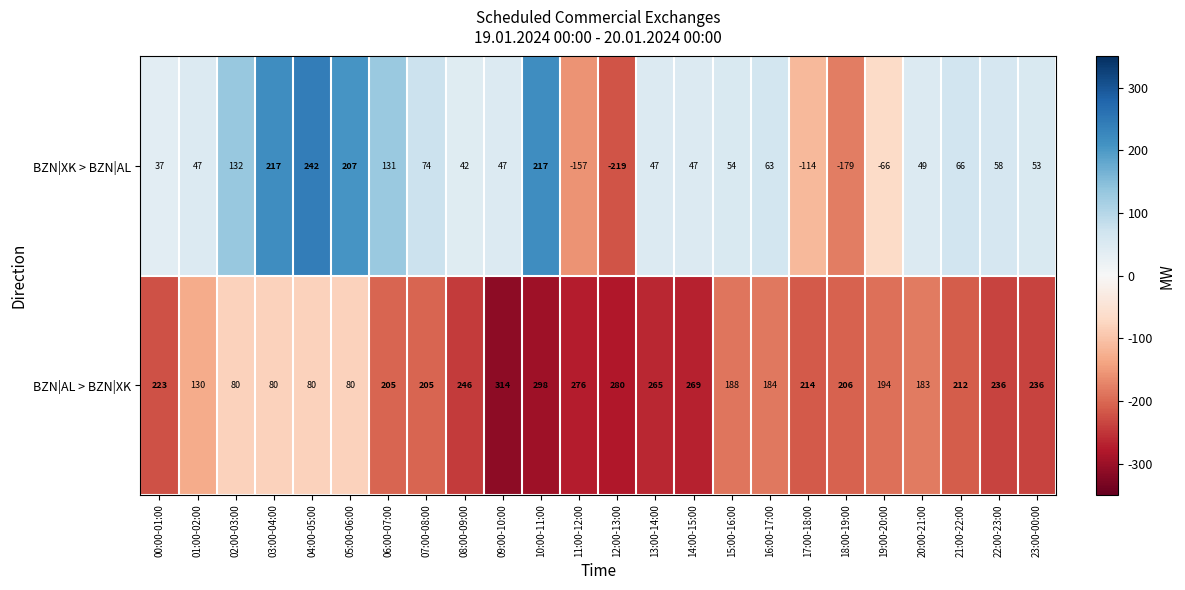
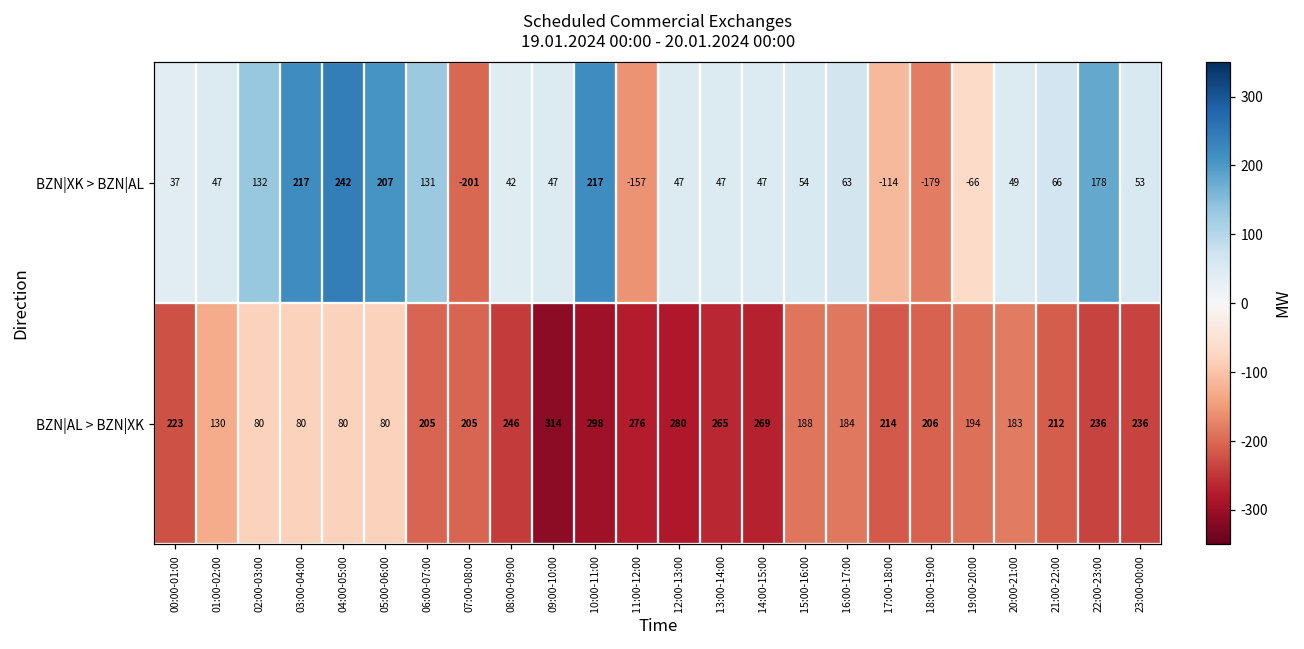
BZN|XK > BZN|AL, 07:00-08:00: 74 -> -201
BZN|XK > BZN|AL, 12:00-13:00: -219 -> 47
BZN|XK > BZN|AL, 22:00-23:00: 58 -> 178
